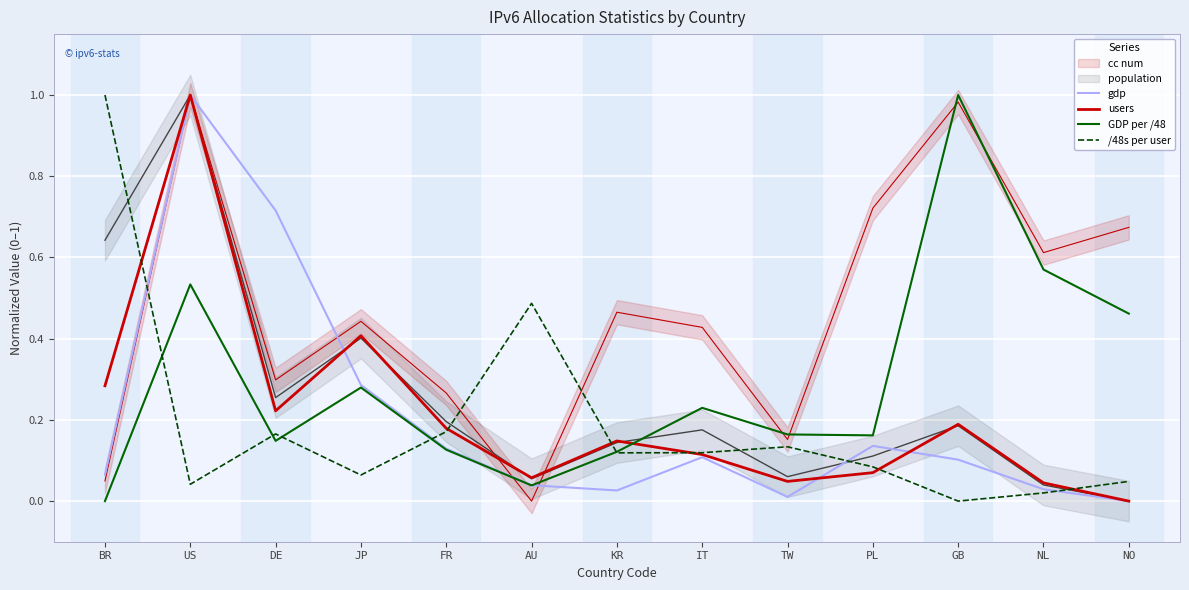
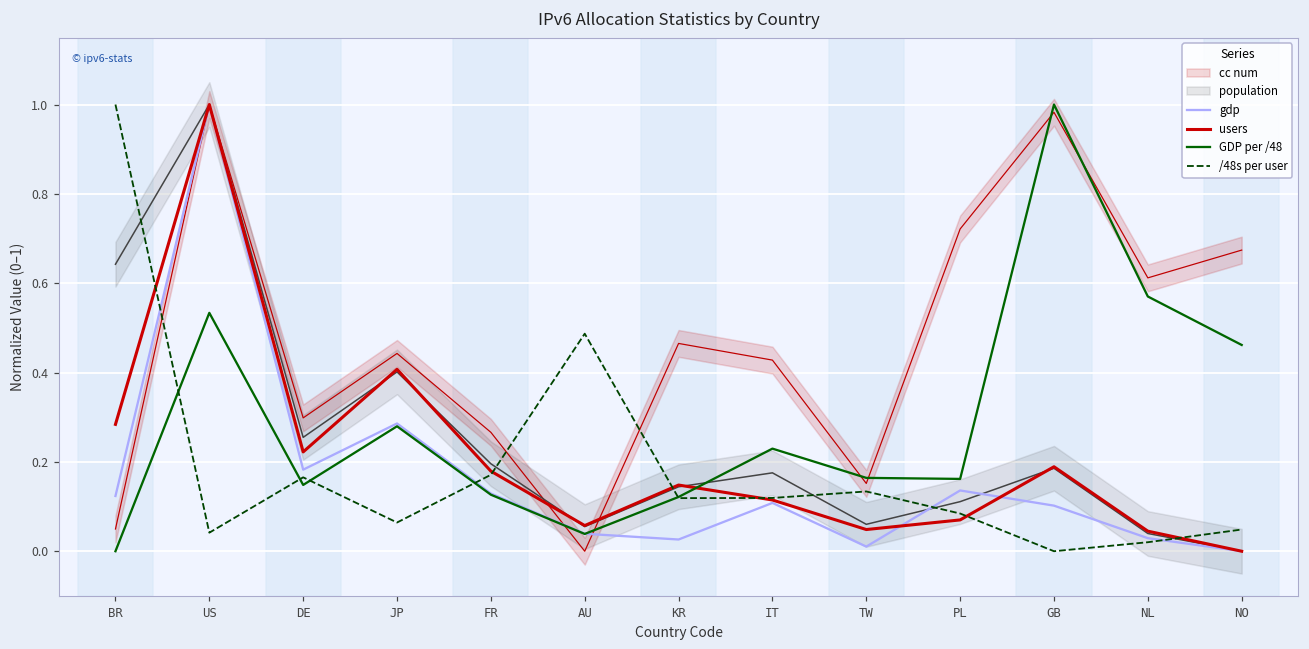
gdp, BR: 0.06 -> 0.12
gdp, DE: 0.72 -> 0.18
